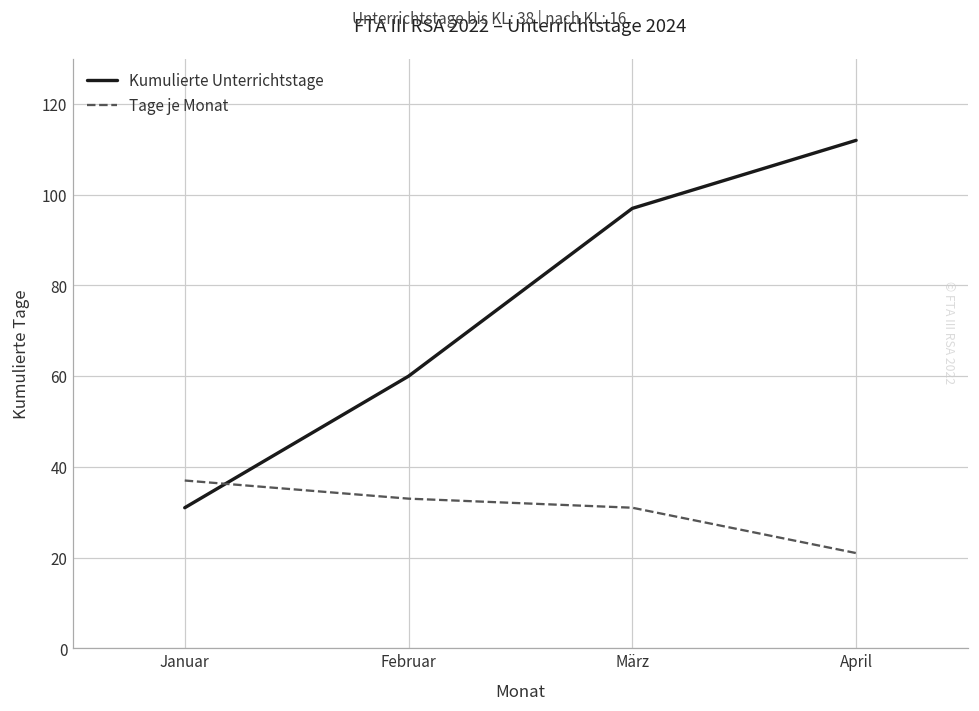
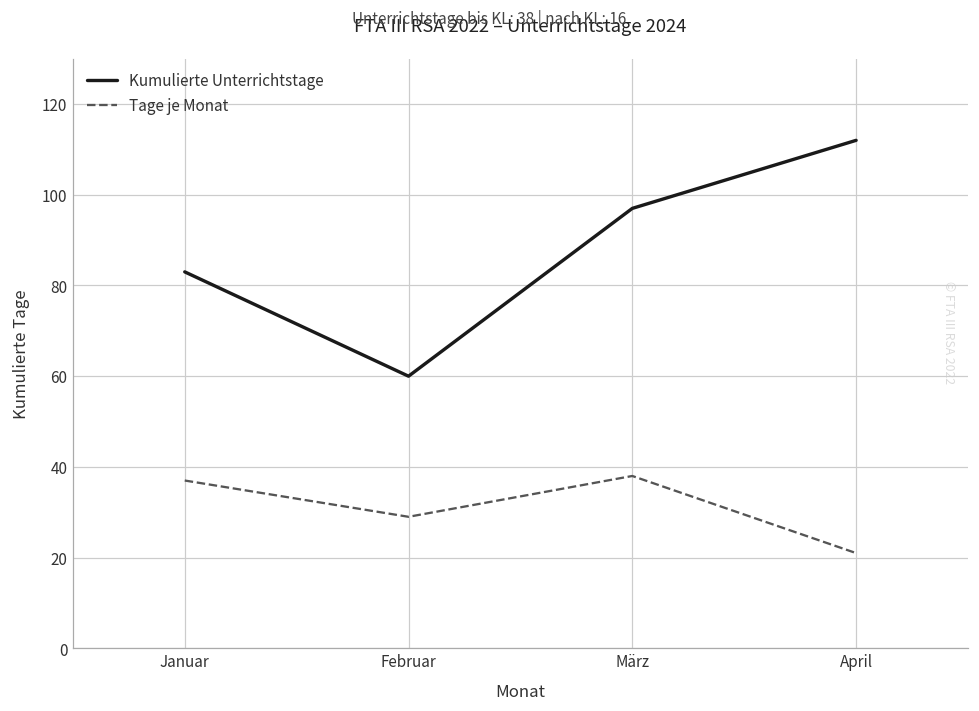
Kumulierte Unterrichtstage, Januar: 31 -> 83
Tage je Monat, Februar: 33 -> 29
Tage je Monat, März: 31 -> 38
